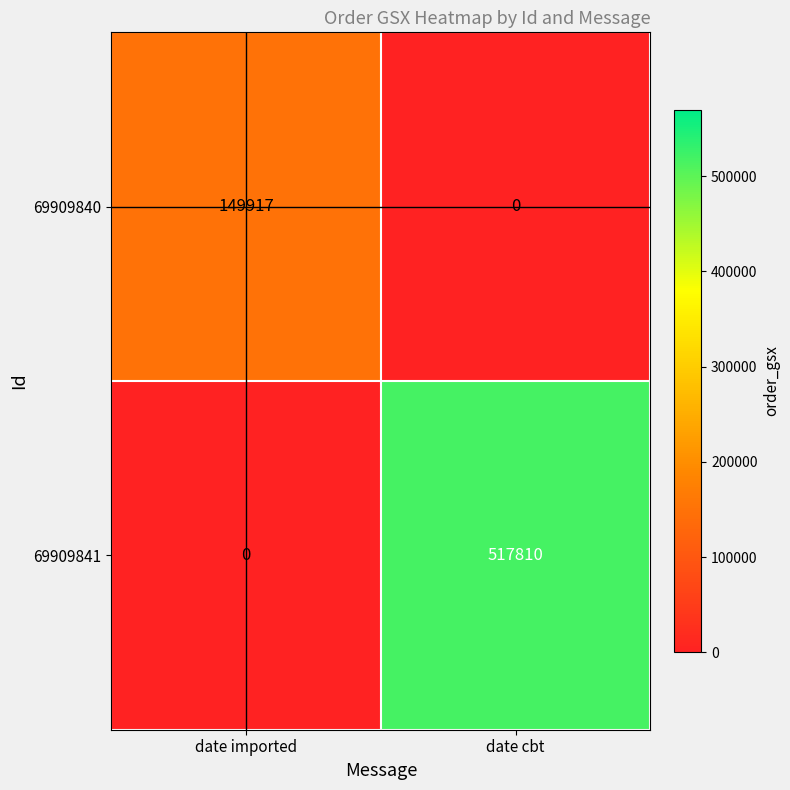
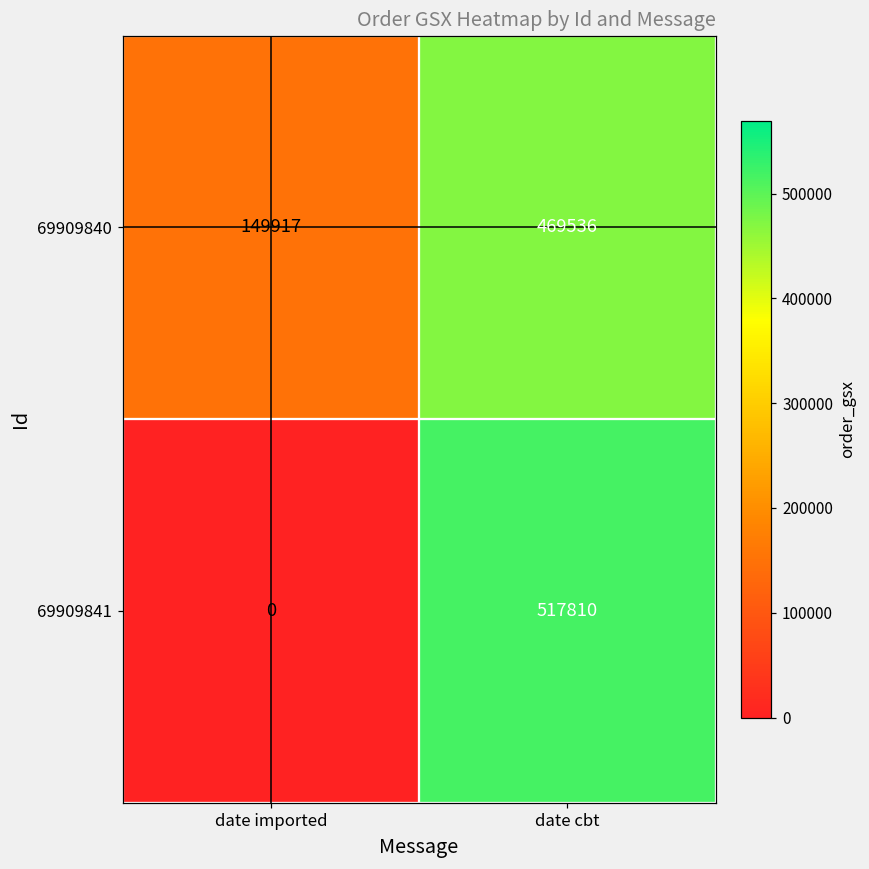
69909840, date cbt: 0 -> 469536
